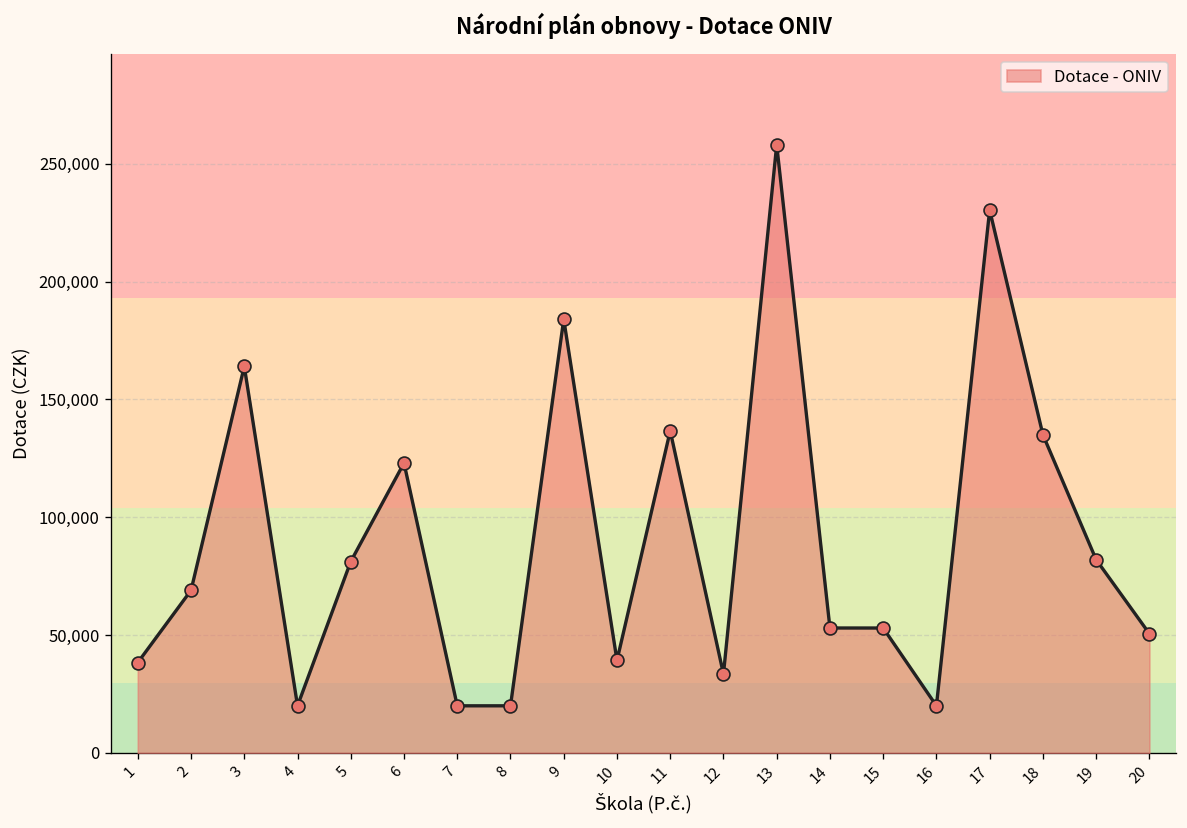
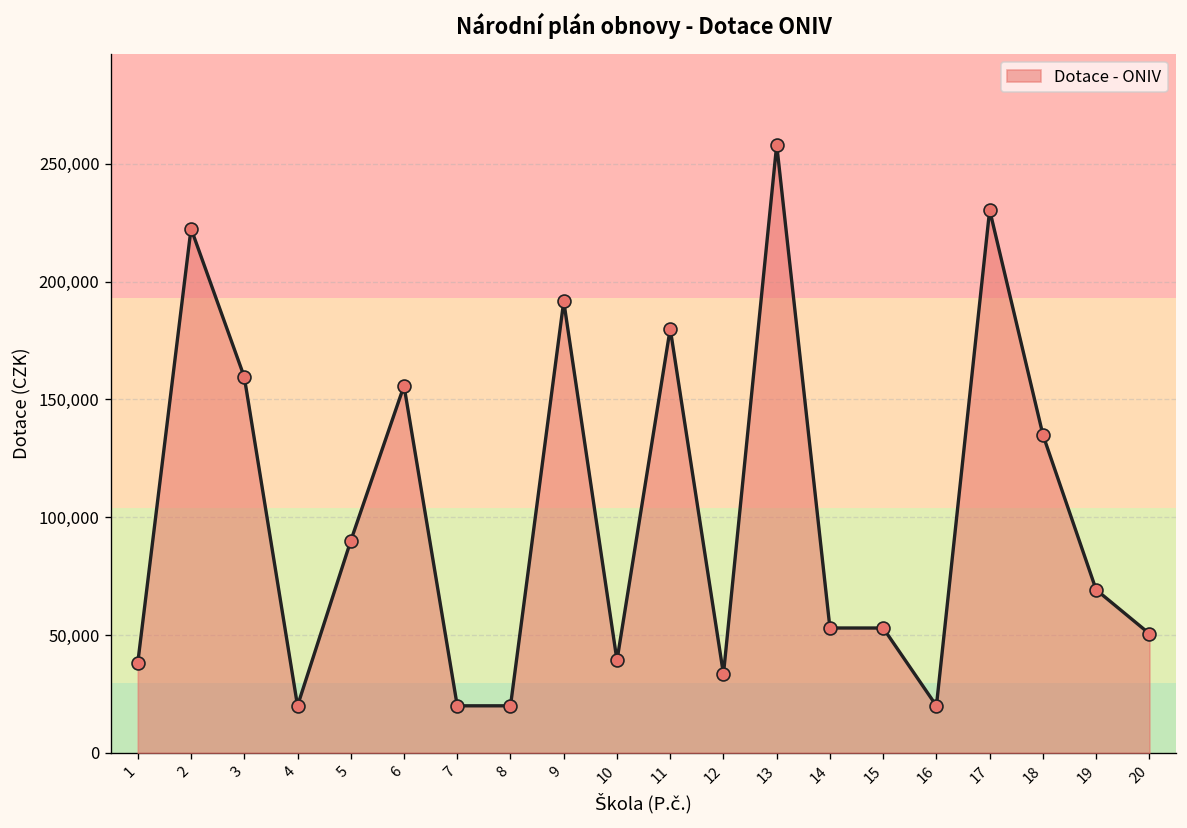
2: 69,000 -> 222,000
3: 164,000 -> 159,000
5: 81,000 -> 90,000
6: 123,000 -> 156,000
9: 184,000 -> 192,000
11: 137,000 -> 180,000
19: 82,000 -> 69,000
